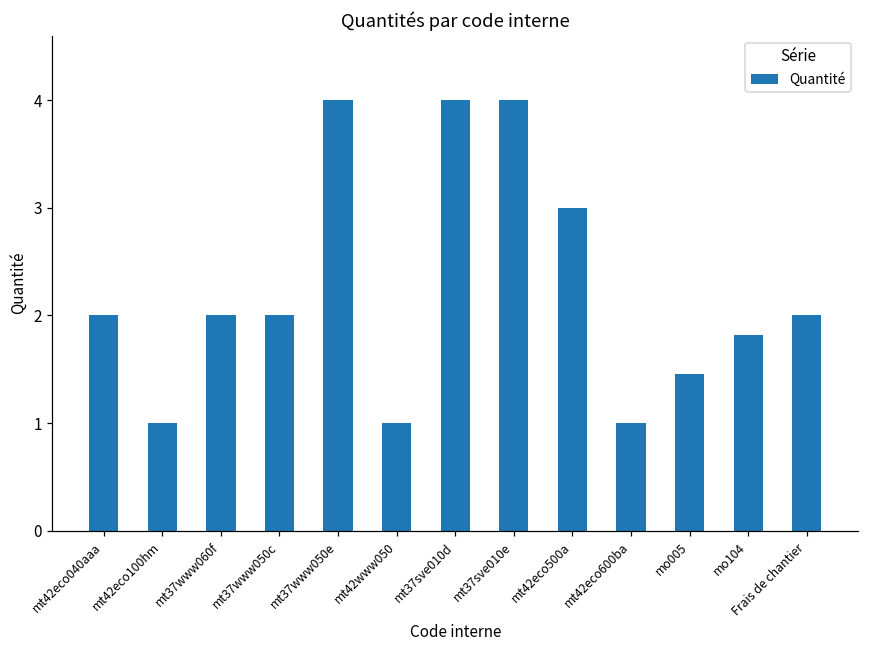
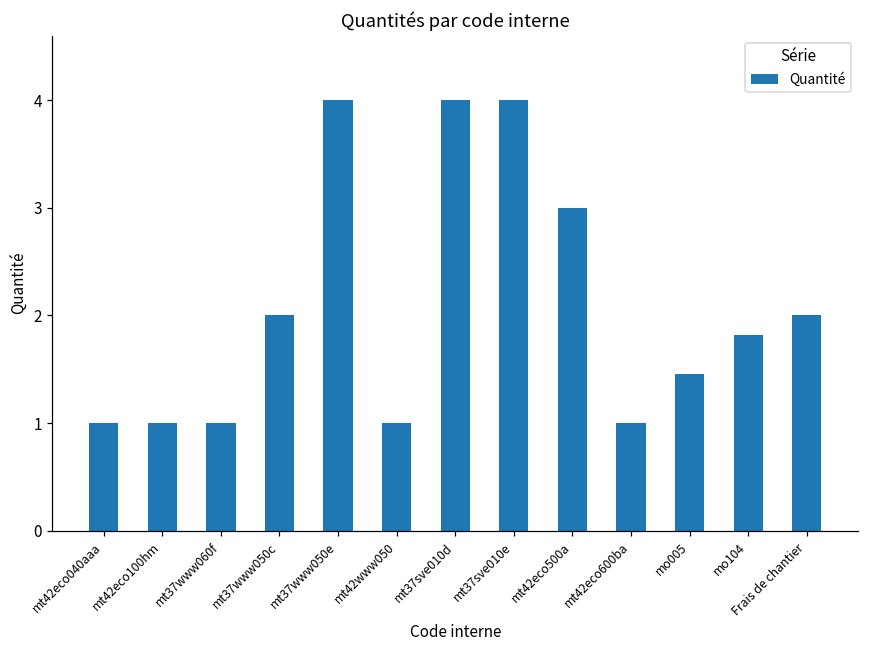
mt42eco040aaa: 2 -> 1
mt37www060f: 2 -> 1
